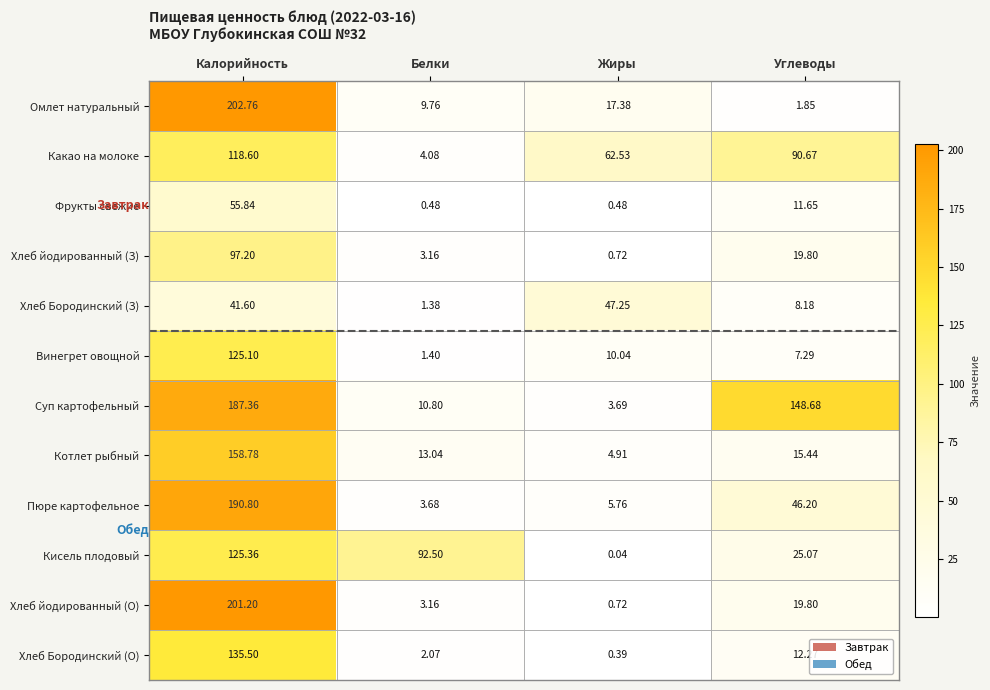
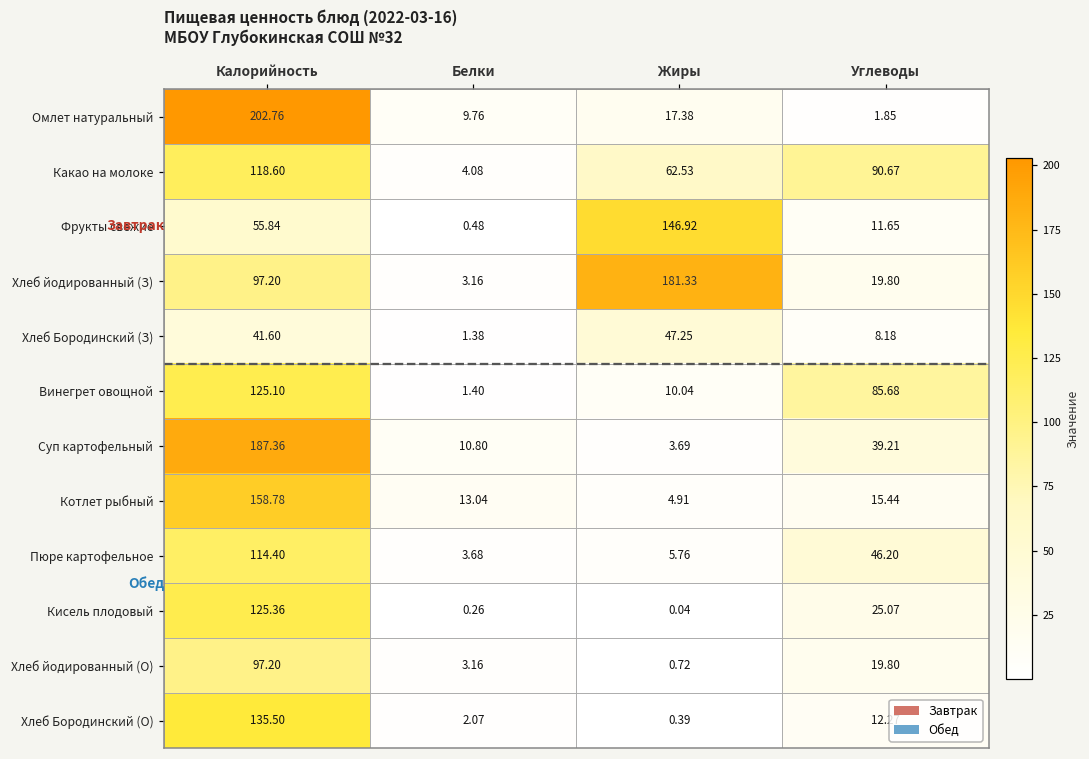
Фрукты свежие, Жиры: 0.48 -> 146.92
Хлеб йодированный (З), Жиры: 0.72 -> 181.33
Винегрет овощной, Углеводы: 7.29 -> 85.68
Суп картофельный, Углеводы: 148.68 -> 39.21
Пюре картофельное, Калорийность: 190.80 -> 114.40
Кисель плодовый, Белки: 92.50 -> 0.26
Хлеб йодированный (О), Калорийность: 201.20 -> 97.20
